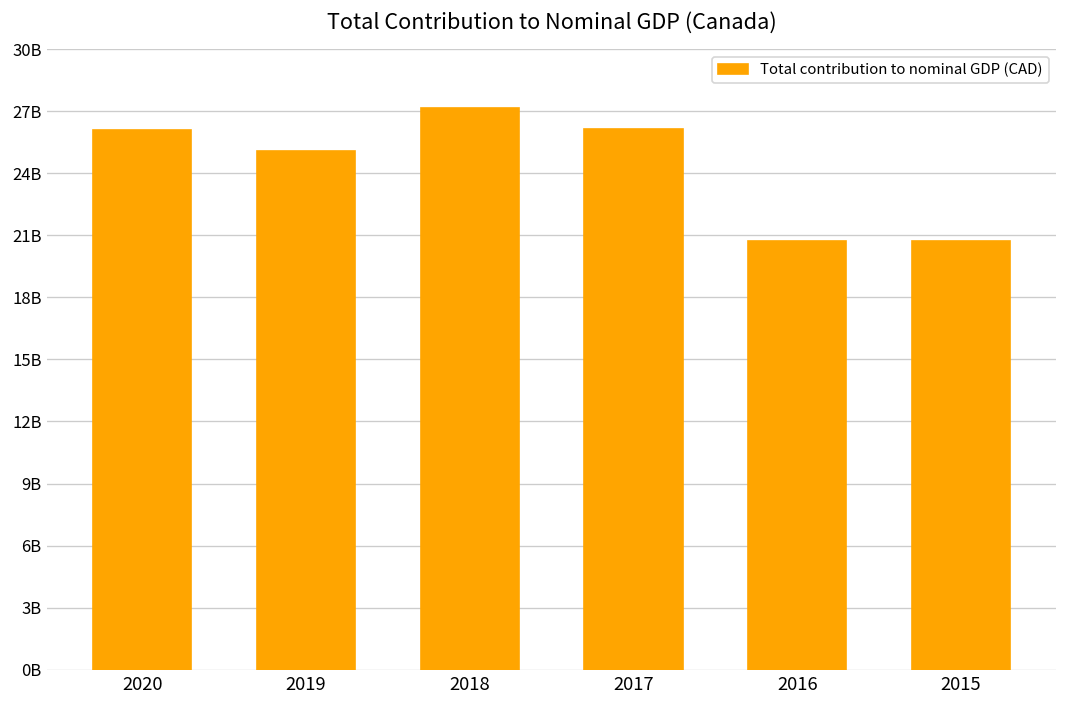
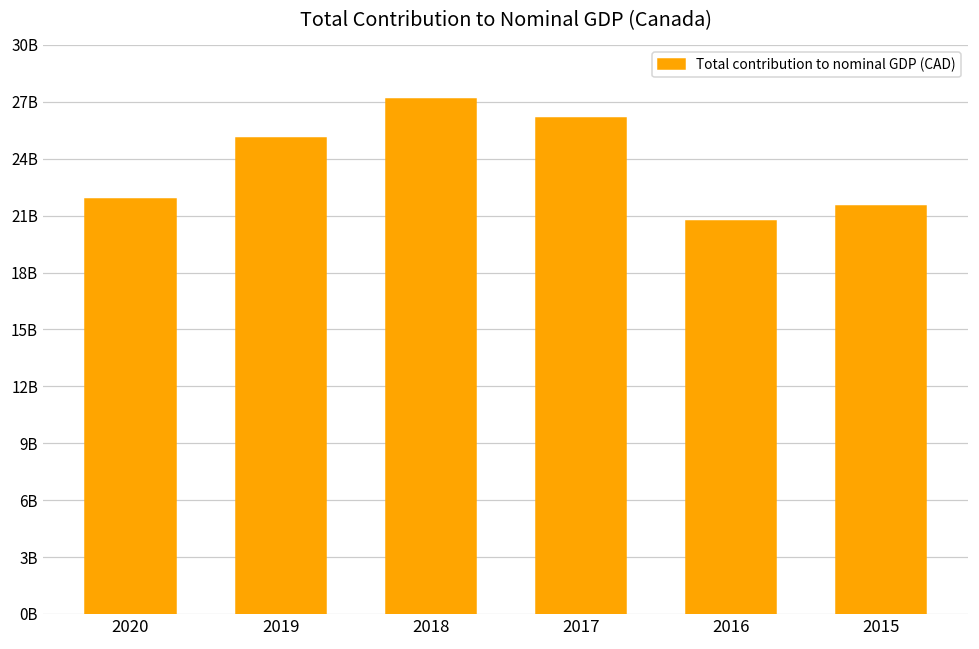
2020: 26100000000 -> 21900000000
2015: 20700000000 -> 21500000000
